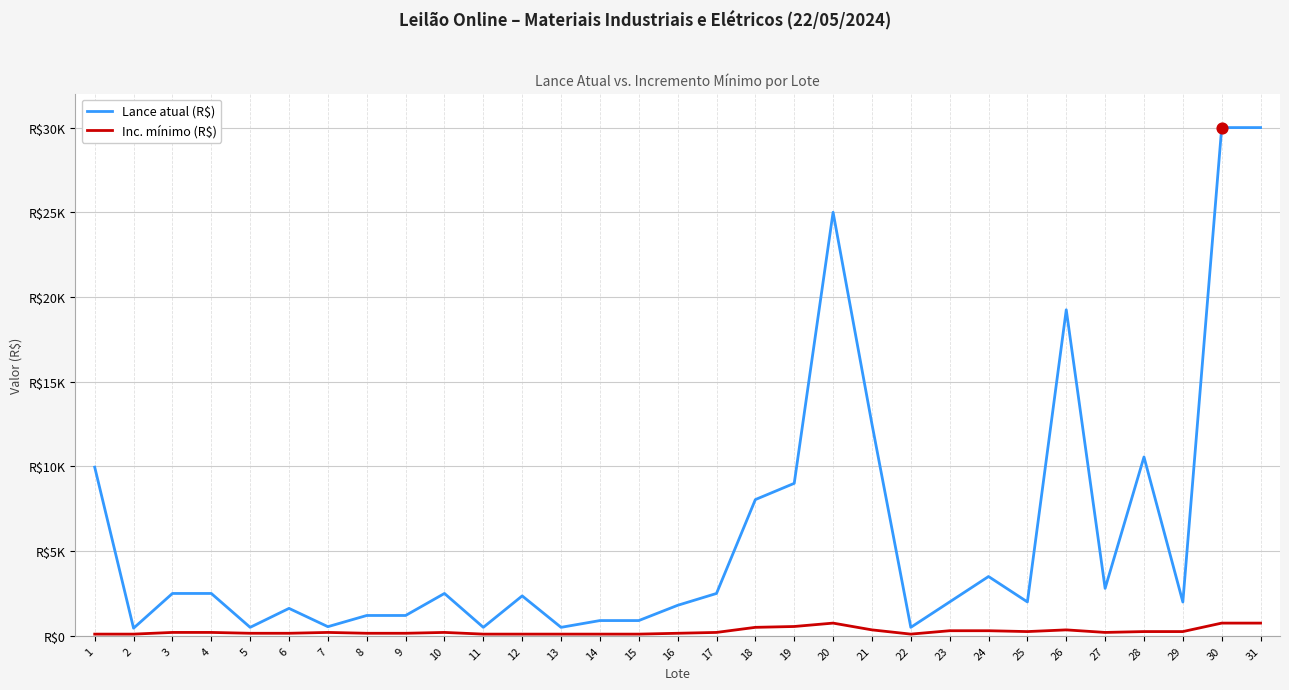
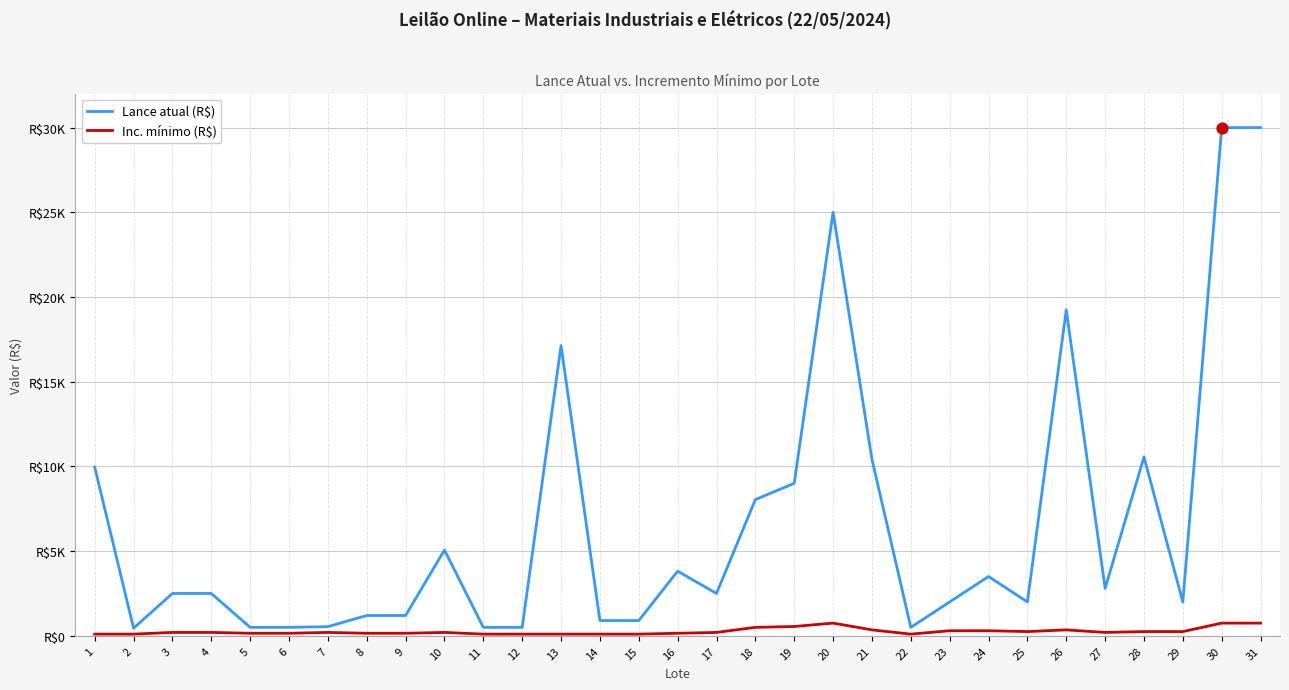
Lance atual (R$), 6: R$1600 -> R$500
Lance atual (R$), 10: R$2500 -> R$5100
Lance atual (R$), 12: R$2400 -> R$500
Lance atual (R$), 13: R$500 -> R$17100
Lance atual (R$), 16: R$1800 -> R$3800
Lance atual (R$), 21: R$12500 -> R$10400
